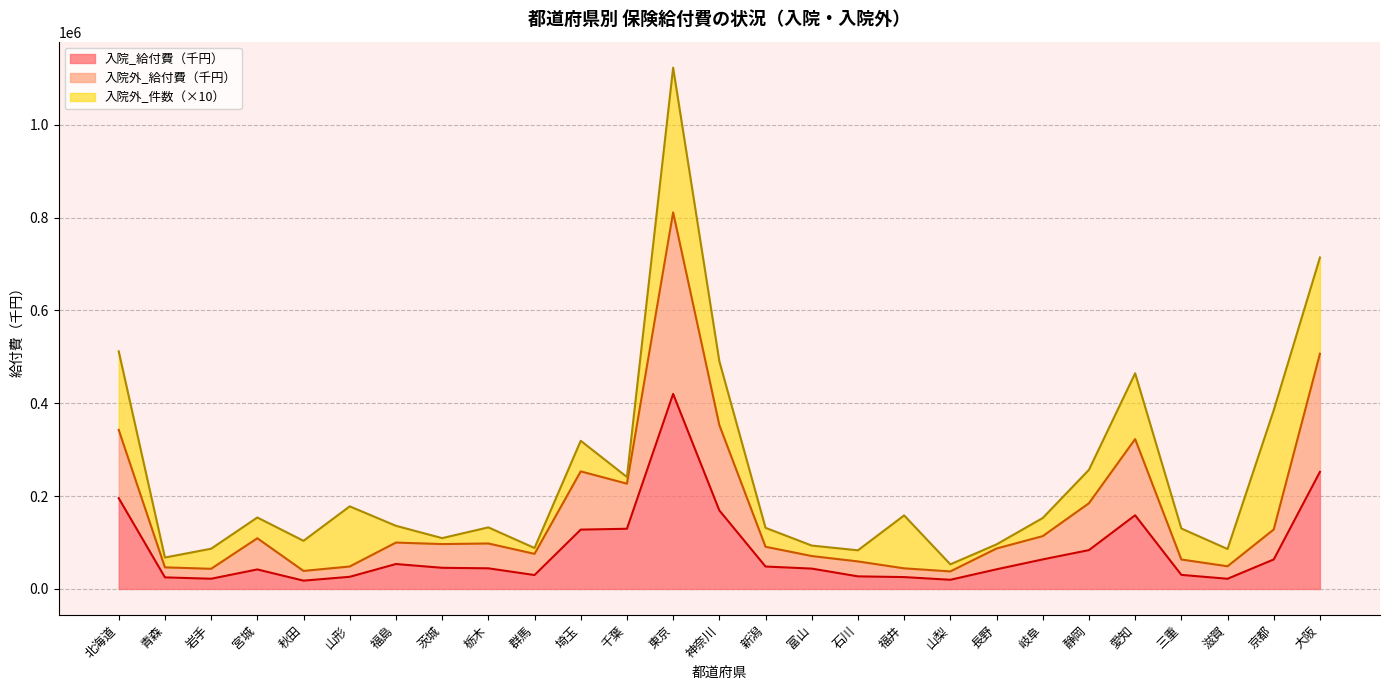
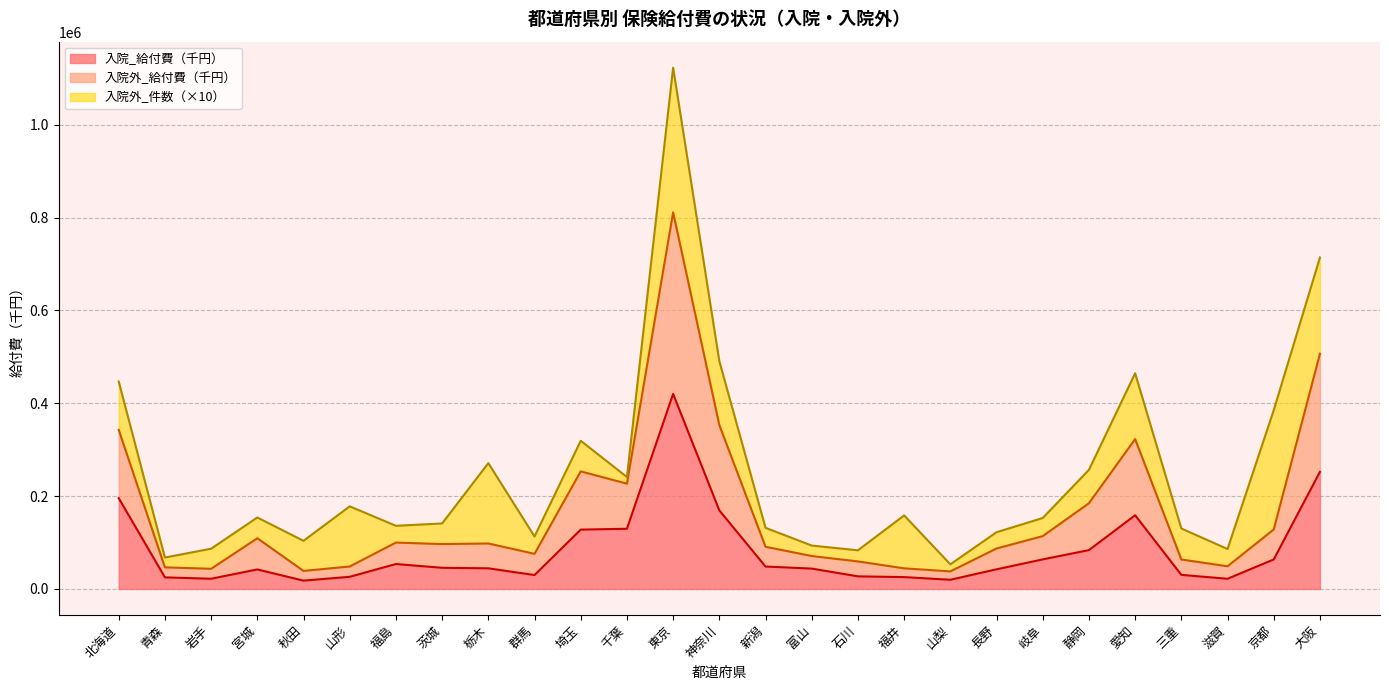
入院外_件数（×10）, 北海道: 170000 -> 100000
入院外_件数（×10）, 茨城: 10000 -> 40000
入院外_件数（×10）, 栃木: 30000 -> 170000
入院外_件数（×10）, 群馬: 10000 -> 40000
入院外_件数（×10）, 長野: 10000 -> 40000
